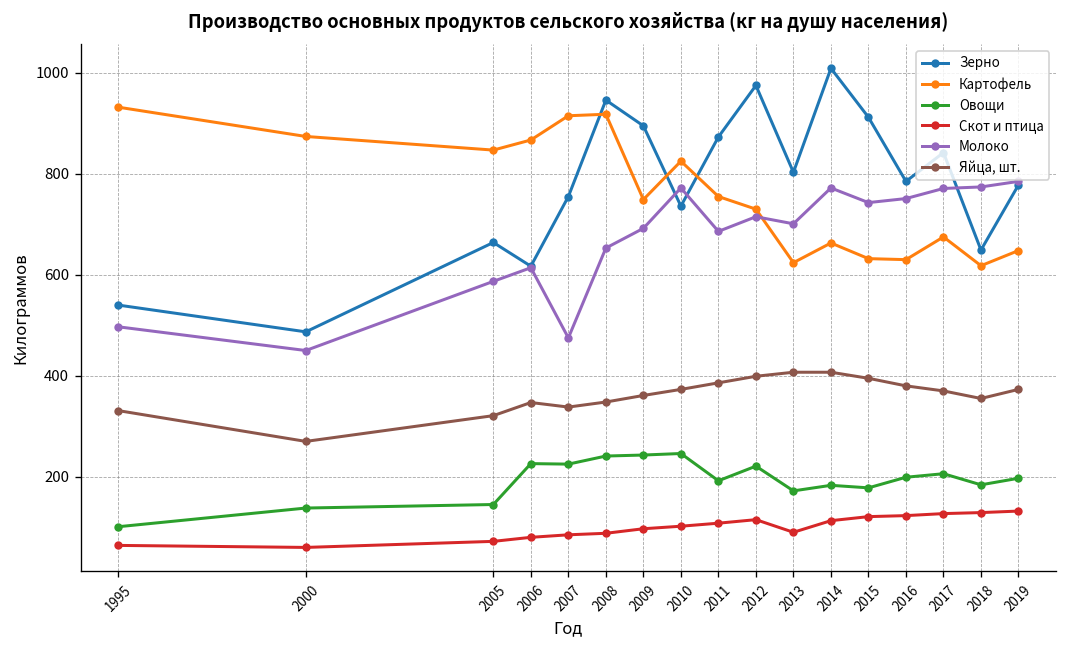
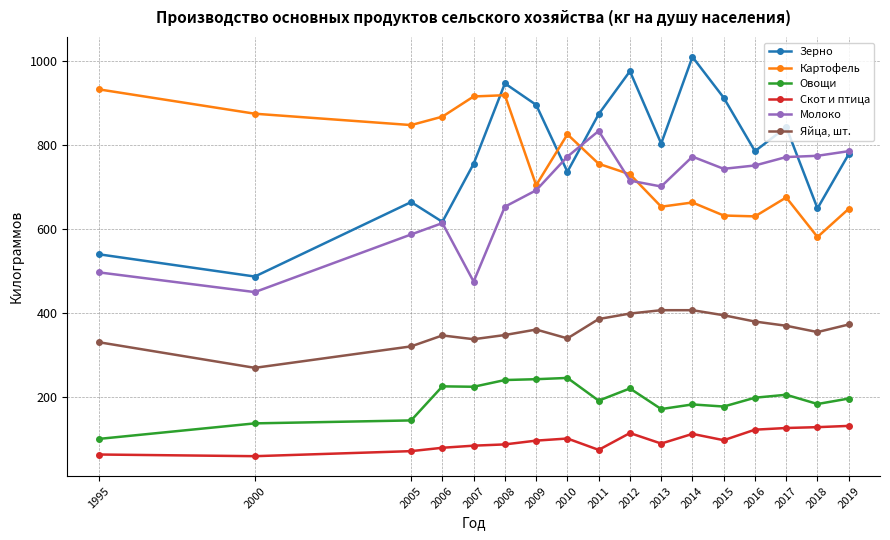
Картофель, 2009: 750 -> 700
Яйца, шт., 2010: 370 -> 340
Скот и птица, 2011: 110 -> 80
Молоко, 2011: 690 -> 830
Картофель, 2013: 620 -> 650
Скот и птица, 2015: 120 -> 100
Картофель, 2018: 620 -> 580
